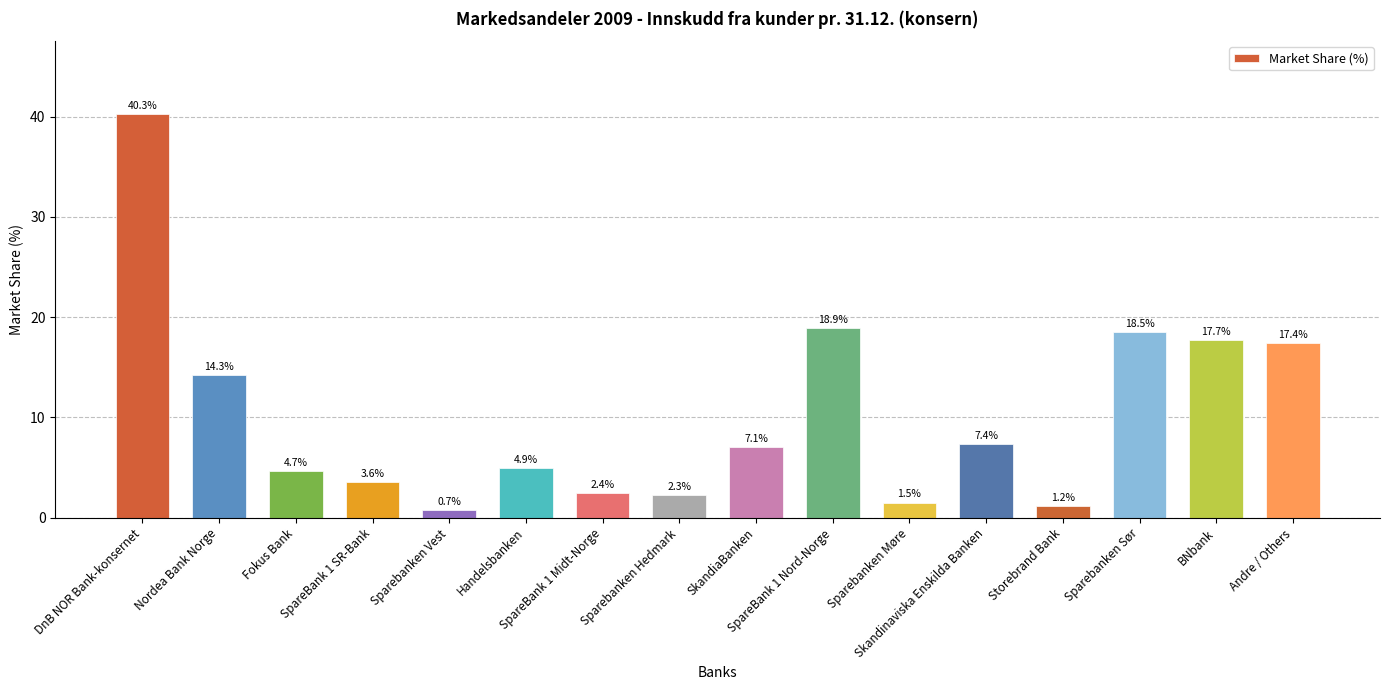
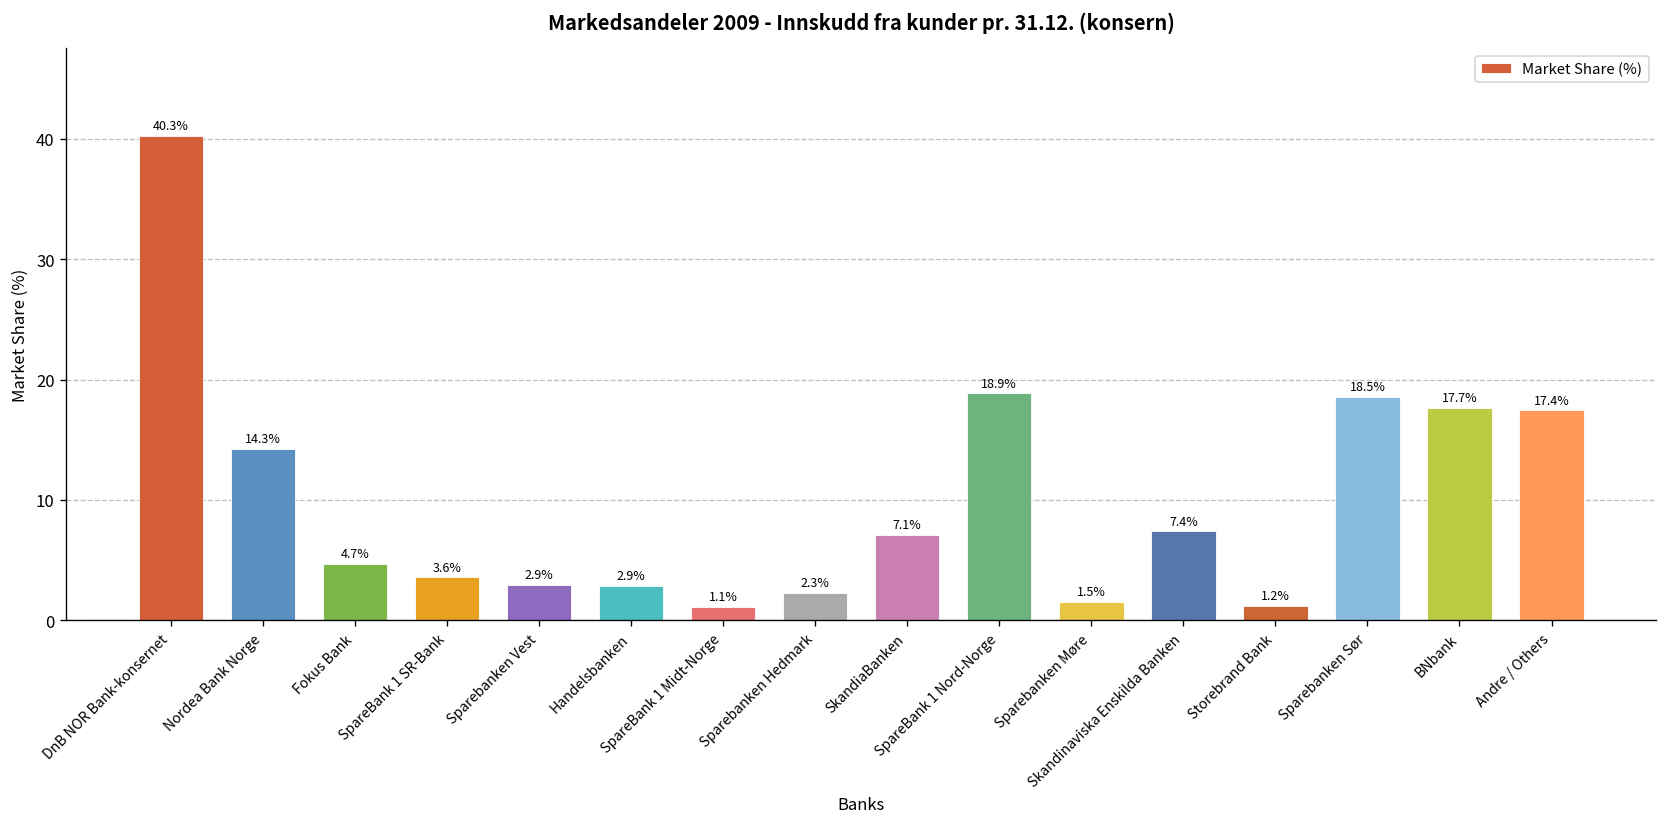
Sparebanken Vest: 0.7% -> 2.9%
Handelsbanken: 4.9% -> 2.9%
SpareBank 1 Midt-Norge: 2.4% -> 1.1%
